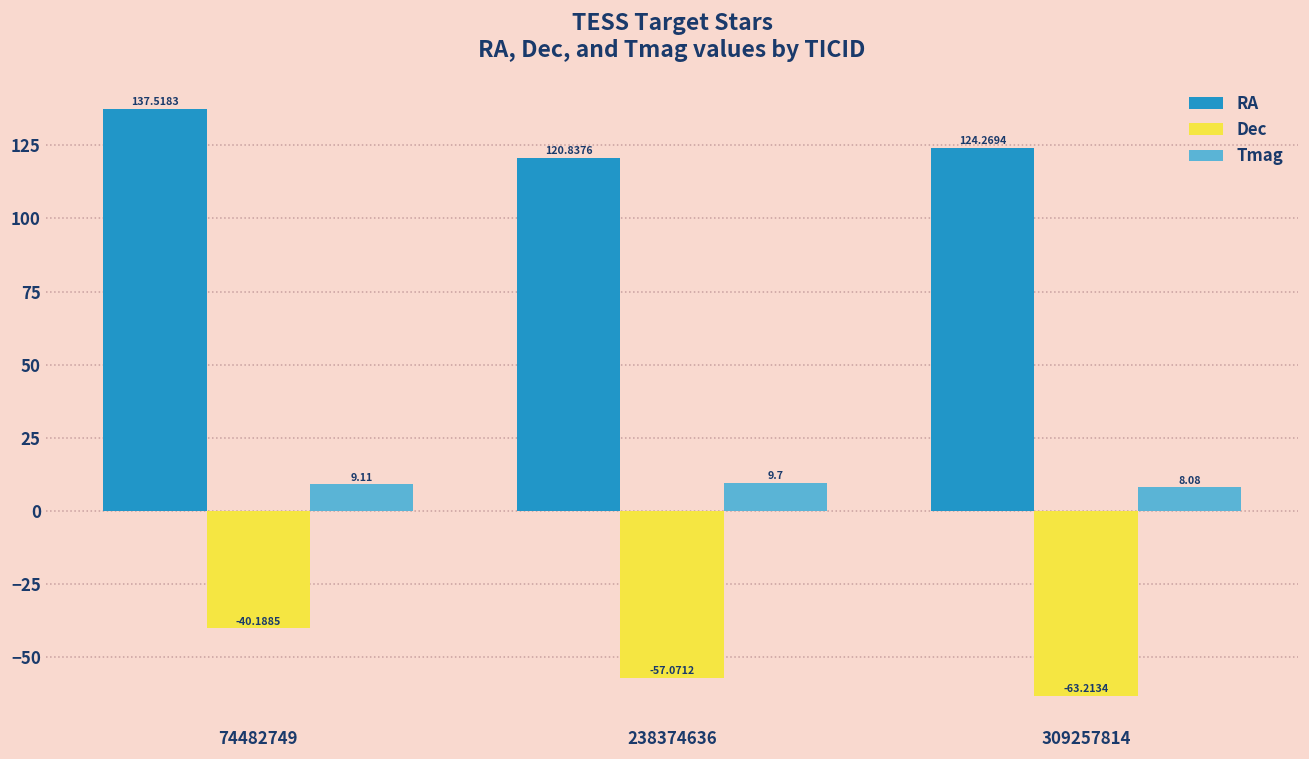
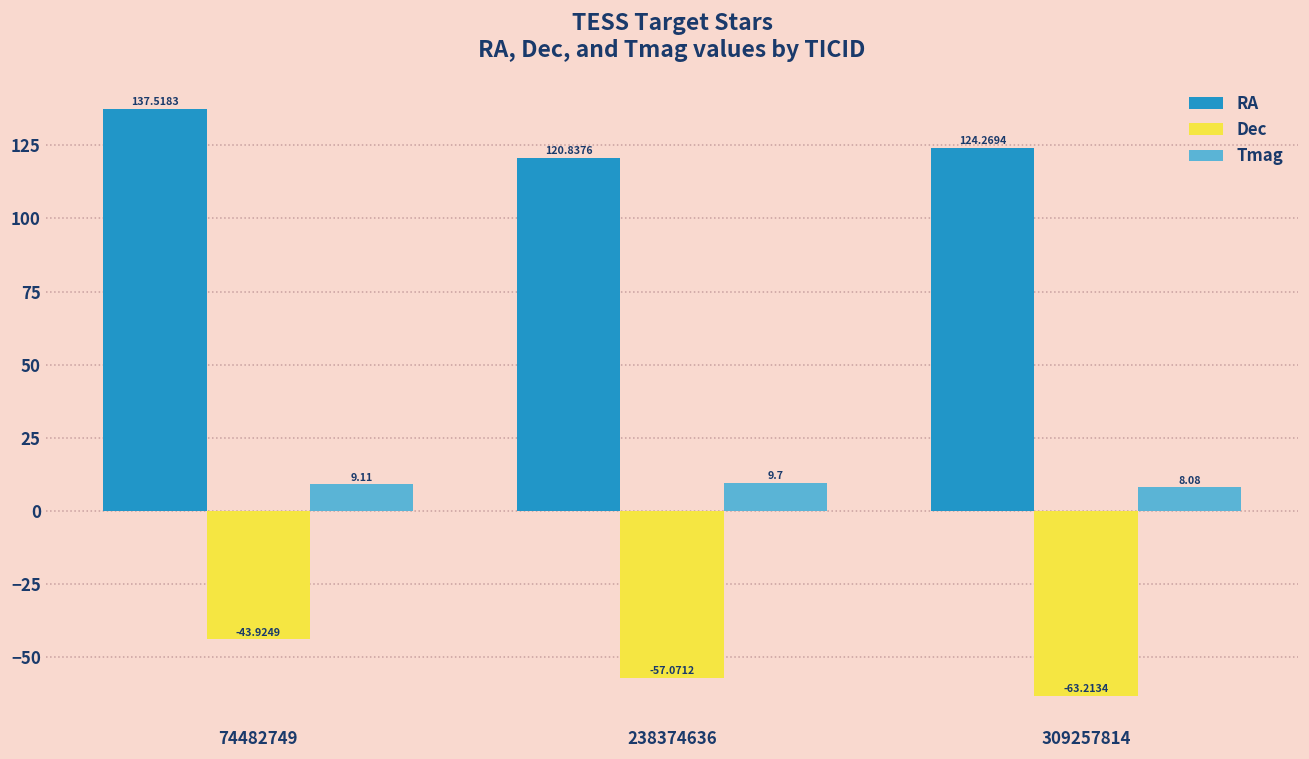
Dec, 74482749: -40.1885 -> -43.9249
